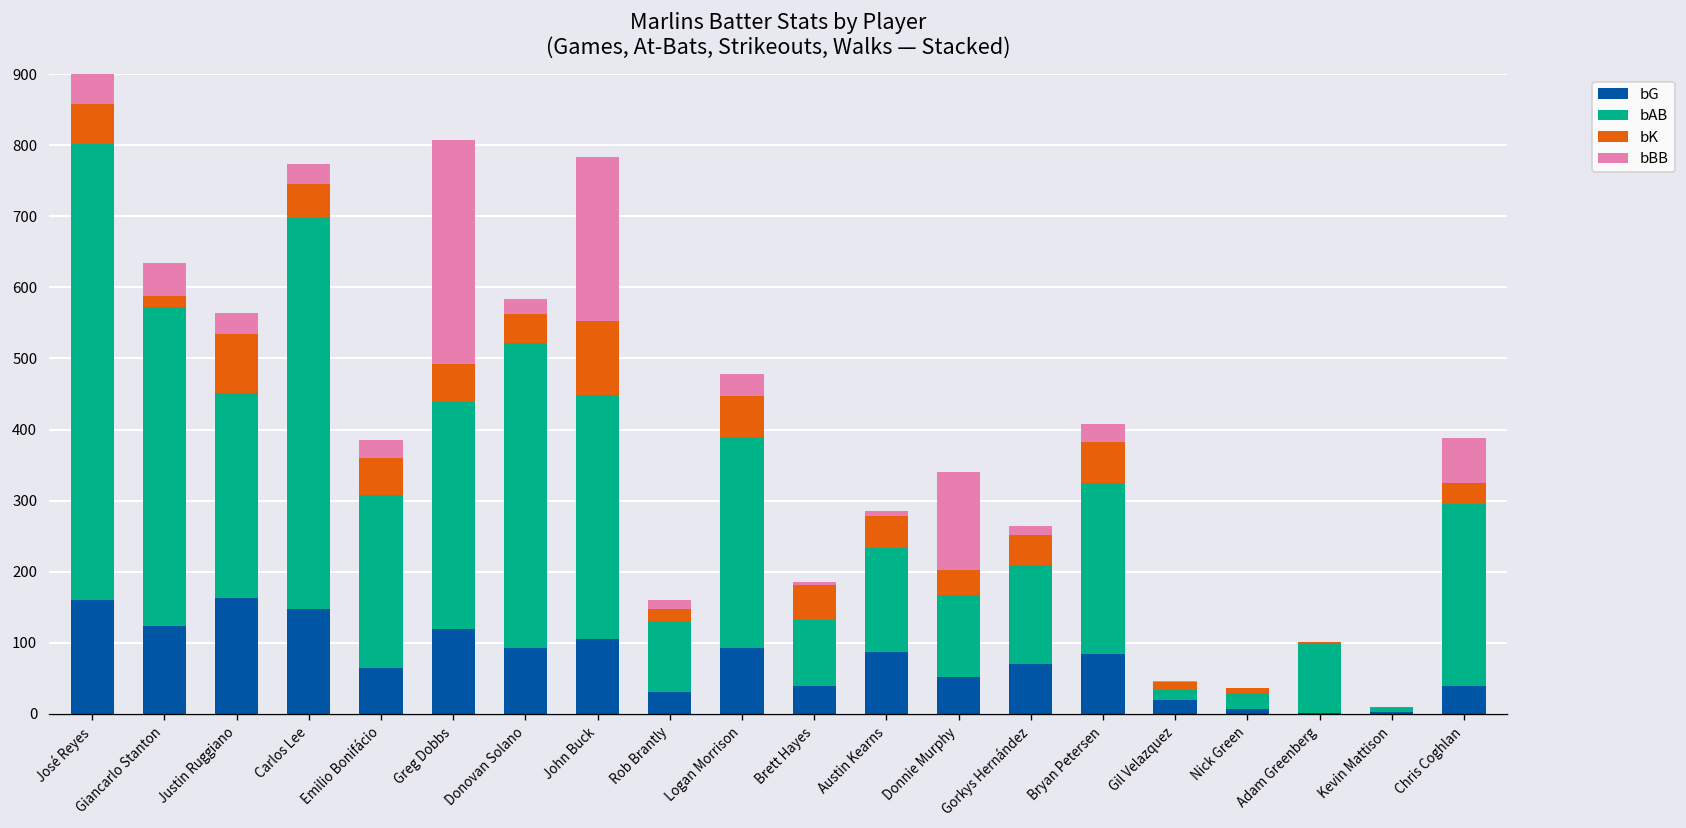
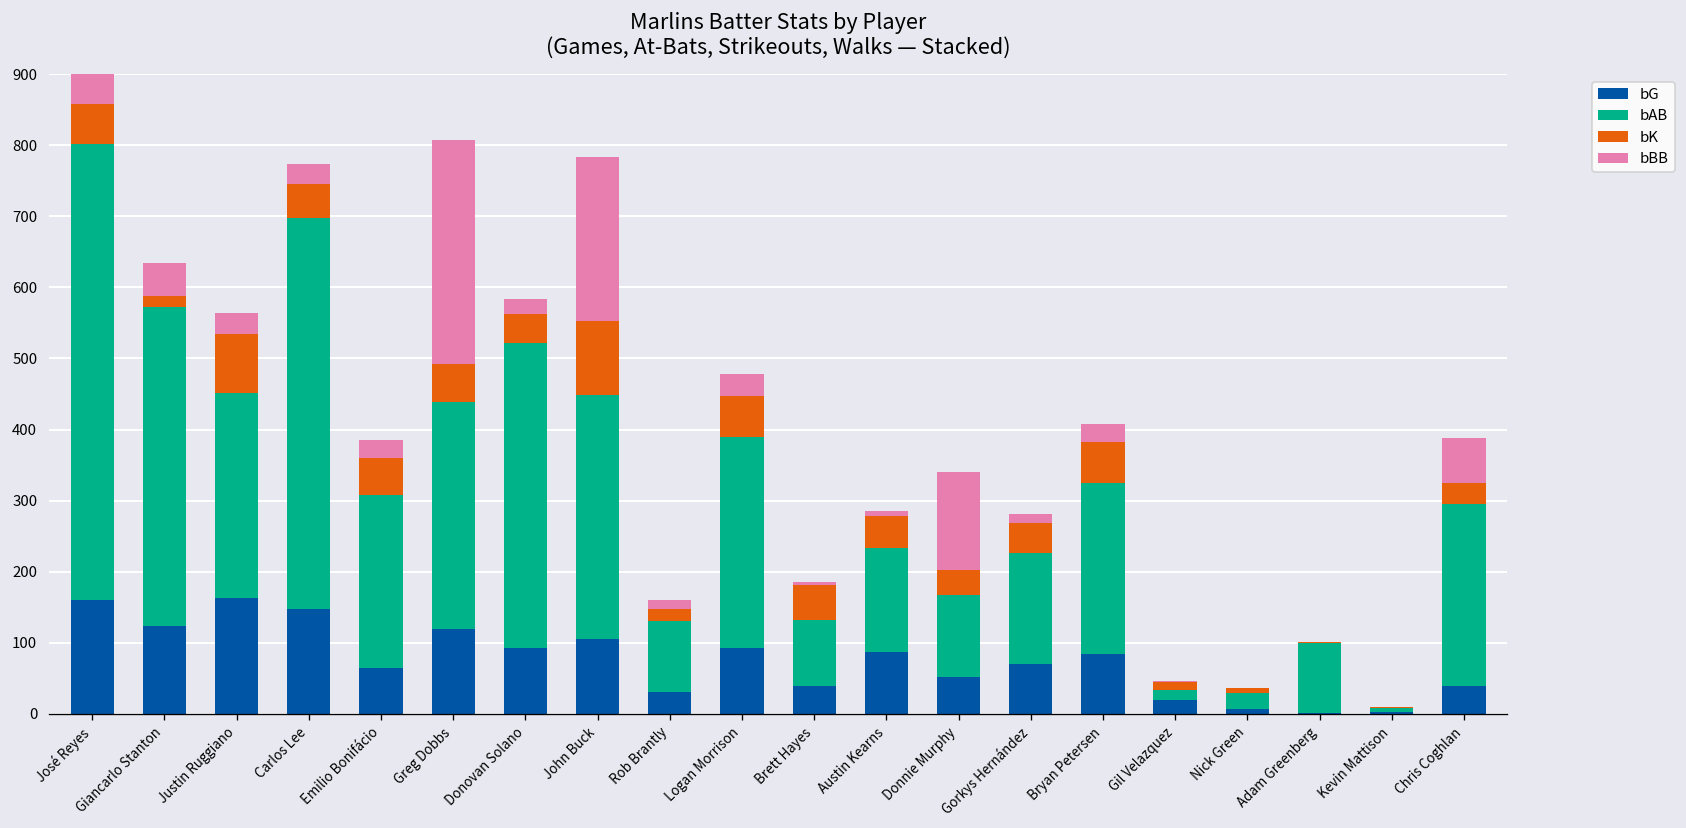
bAB, Gorkys Hernández: 140 -> 160
